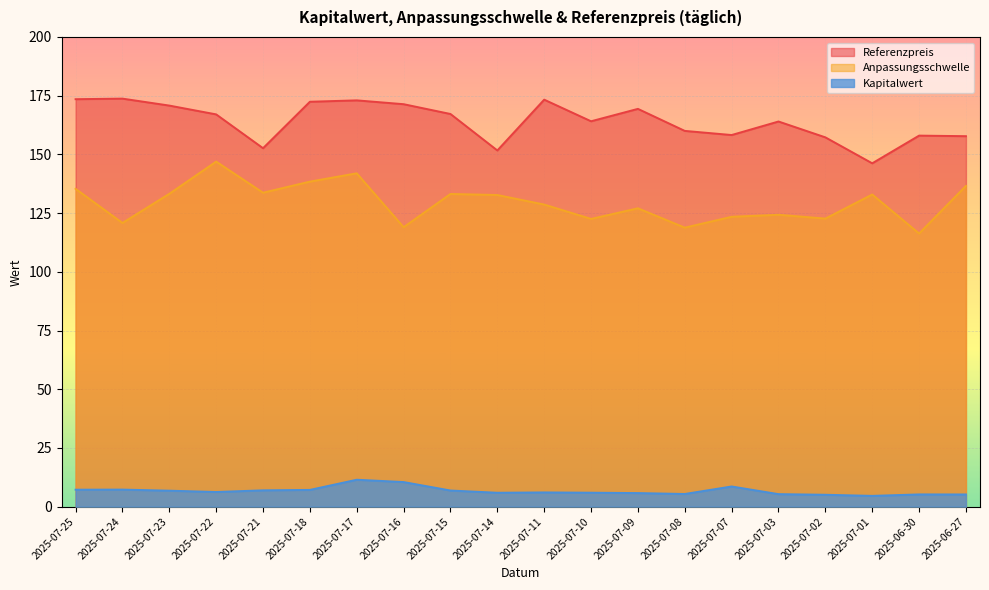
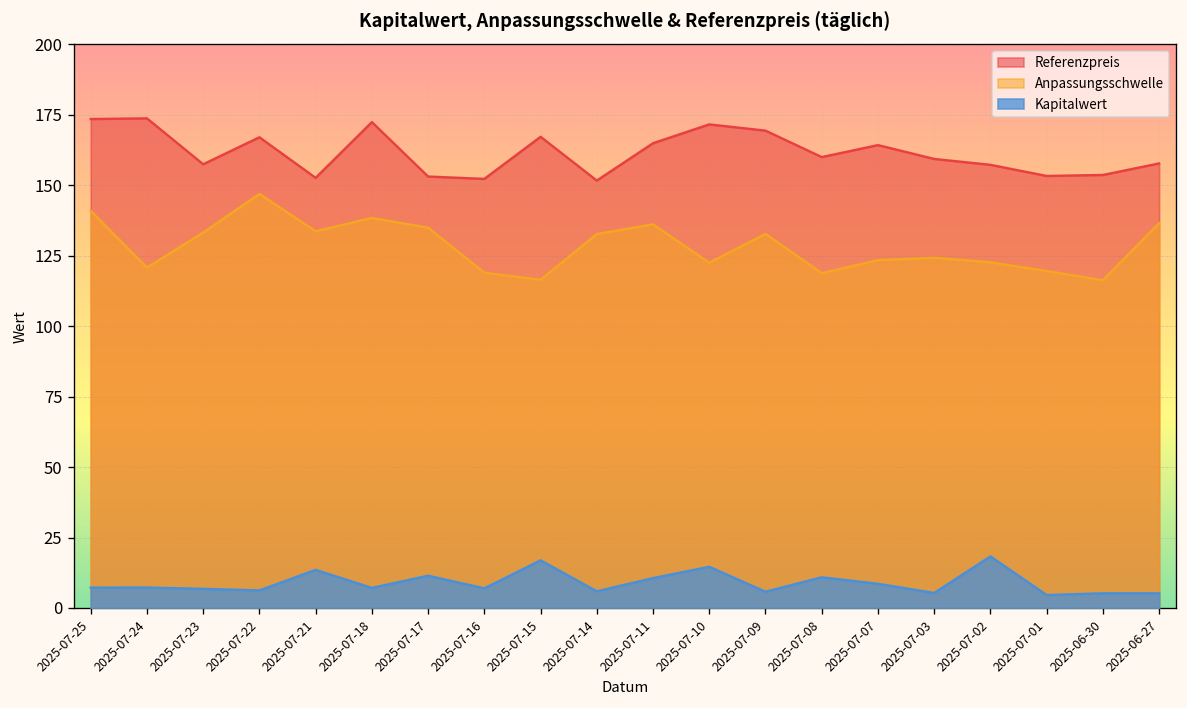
Anpassungsschwelle, 2025-07-25: 135 -> 141
Referenzpreis, 2025-07-23: 171 -> 157
Kapitalwert, 2025-07-21: 7 -> 14
Referenzpreis, 2025-07-17: 173 -> 153
Anpassungsschwelle, 2025-07-17: 142 -> 135
Referenzpreis, 2025-07-16: 171 -> 152
Kapitalwert, 2025-07-16: 10 -> 7
Anpassungsschwelle, 2025-07-15: 133 -> 116
Kapitalwert, 2025-07-15: 7 -> 17
Referenzpreis, 2025-07-11: 173 -> 165
Anpassungsschwelle, 2025-07-11: 129 -> 136
Kapitalwert, 2025-07-11: 6 -> 11
Referenzpreis, 2025-07-10: 164 -> 172
Kapitalwert, 2025-07-10: 6 -> 15
Anpassungsschwelle, 2025-07-09: 127 -> 133
Kapitalwert, 2025-07-08: 5 -> 11
Referenzpreis, 2025-07-07: 158 -> 164
Referenzpreis, 2025-07-03: 164 -> 159
Kapitalwert, 2025-07-02: 5 -> 18
Referenzpreis, 2025-07-01: 146 -> 153
Anpassungsschwelle, 2025-07-01: 133 -> 120
Referenzpreis, 2025-06-30: 158 -> 154
